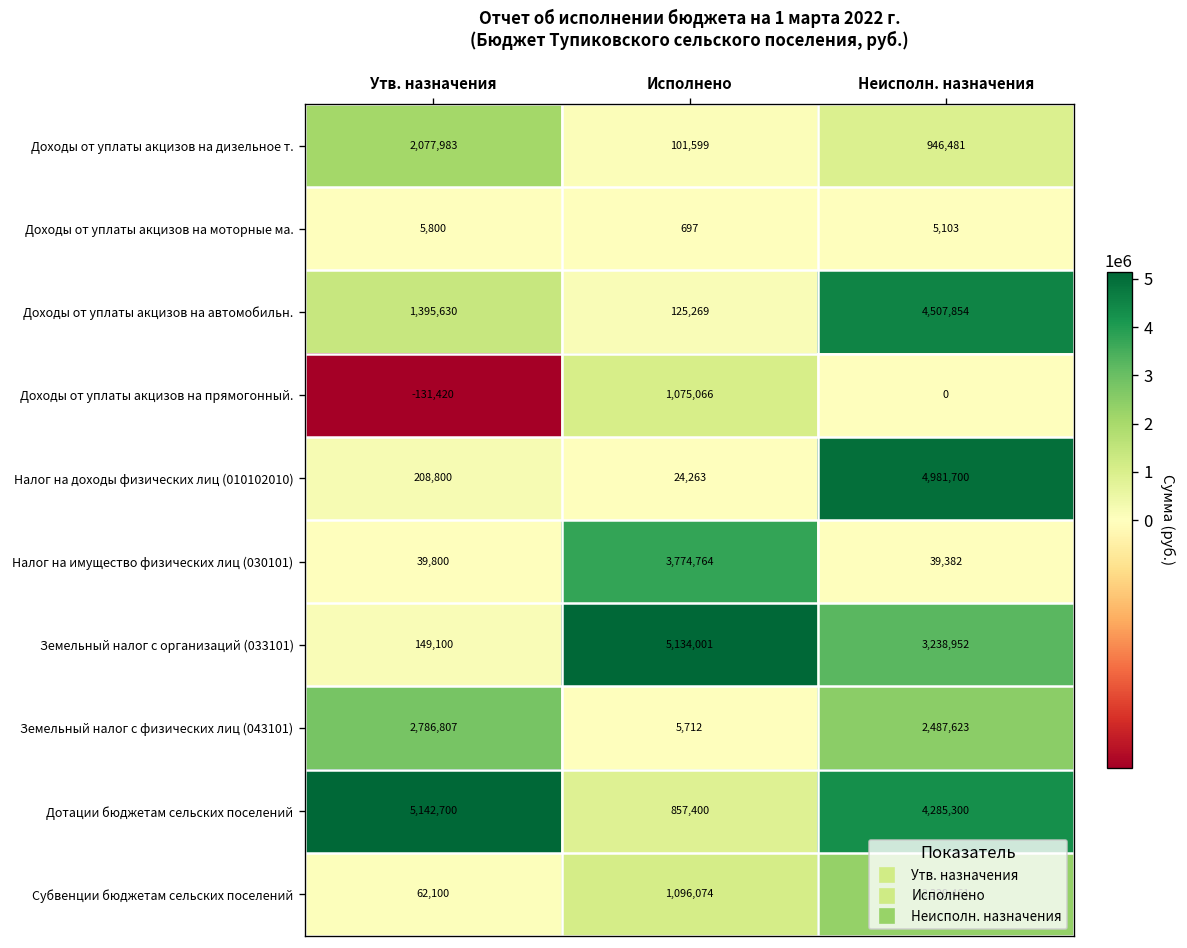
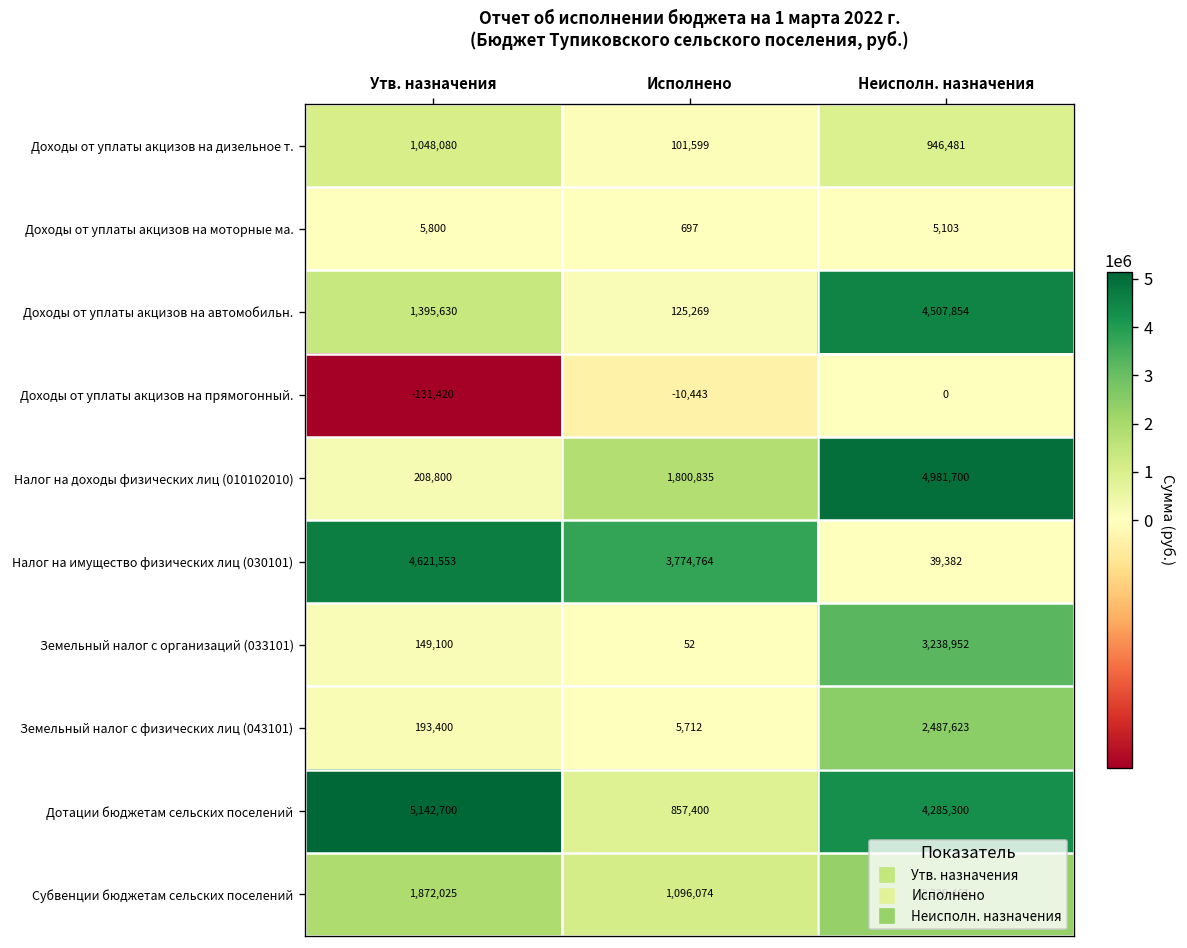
Доходы от уплаты акцизов на дизельное т., Утв. назначения: 2,077,983 -> 1,048,080
Доходы от уплаты акцизов на прямогонный., Исполнено: 1,075,066 -> -10,443
Налог на доходы физических лиц (010102010), Исполнено: 24,263 -> 1,800,835
Налог на имущество физических лиц (030101), Утв. назначения: 39,800 -> 4,621,553
Земельный налог с организаций (033101), Исполнено: 5,134,001 -> 52
Земельный налог с физических лиц (043101), Утв. назначения: 2,786,807 -> 193,400
Субвенции бюджетам сельских поселений, Утв. назначения: 62,100 -> 1,872,025
